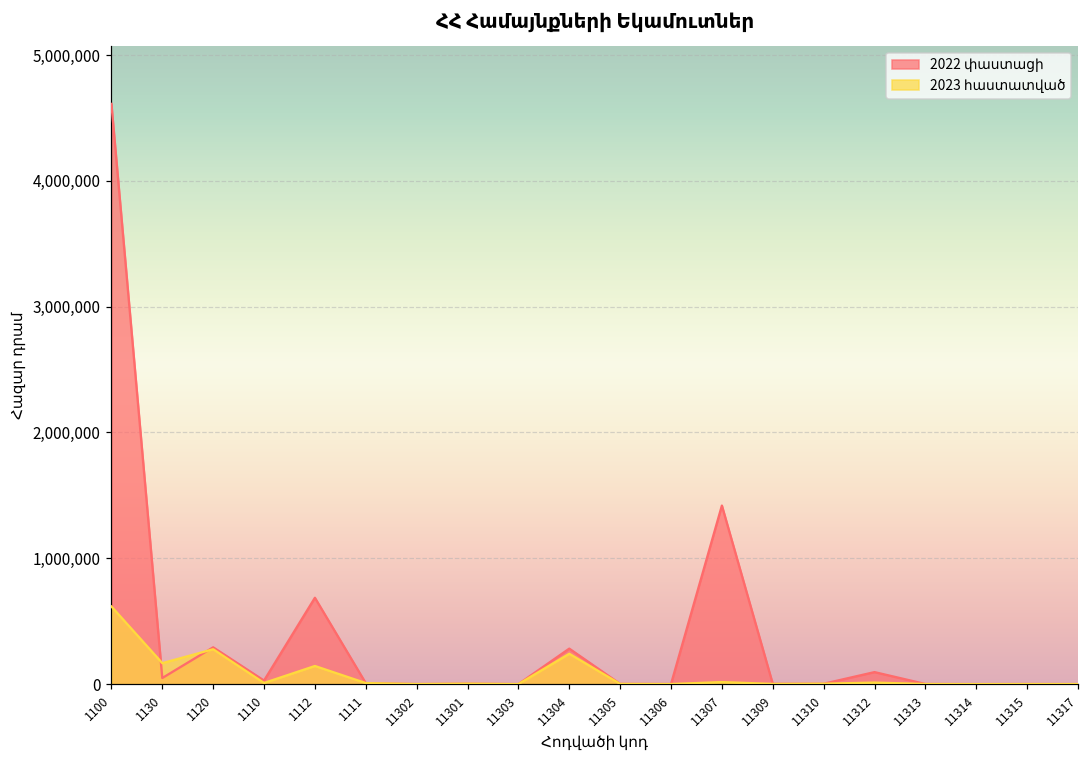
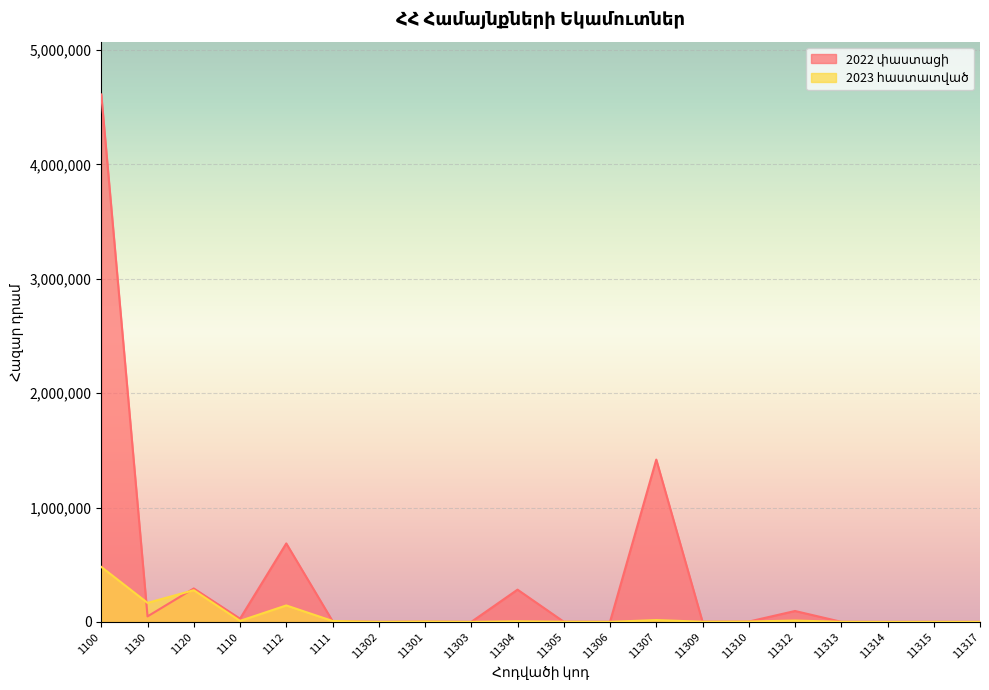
2023 հաստատված, 1100: 620,000 -> 480,000
2023 հաստատված, 11304: 240,000 -> 10,000
